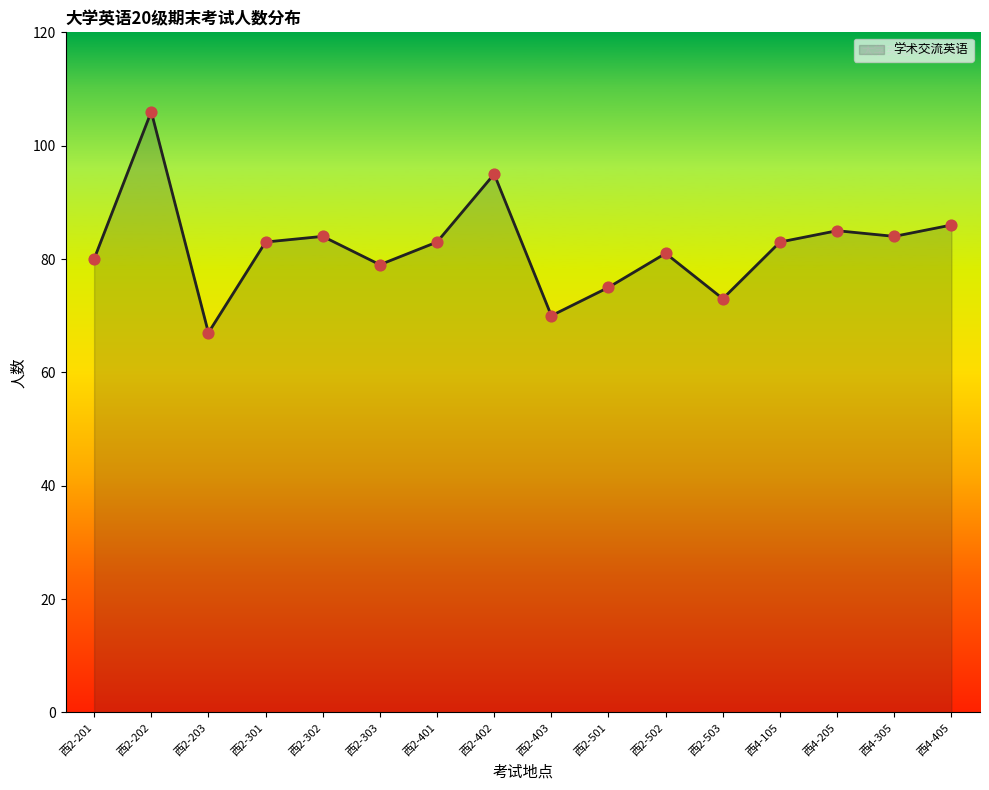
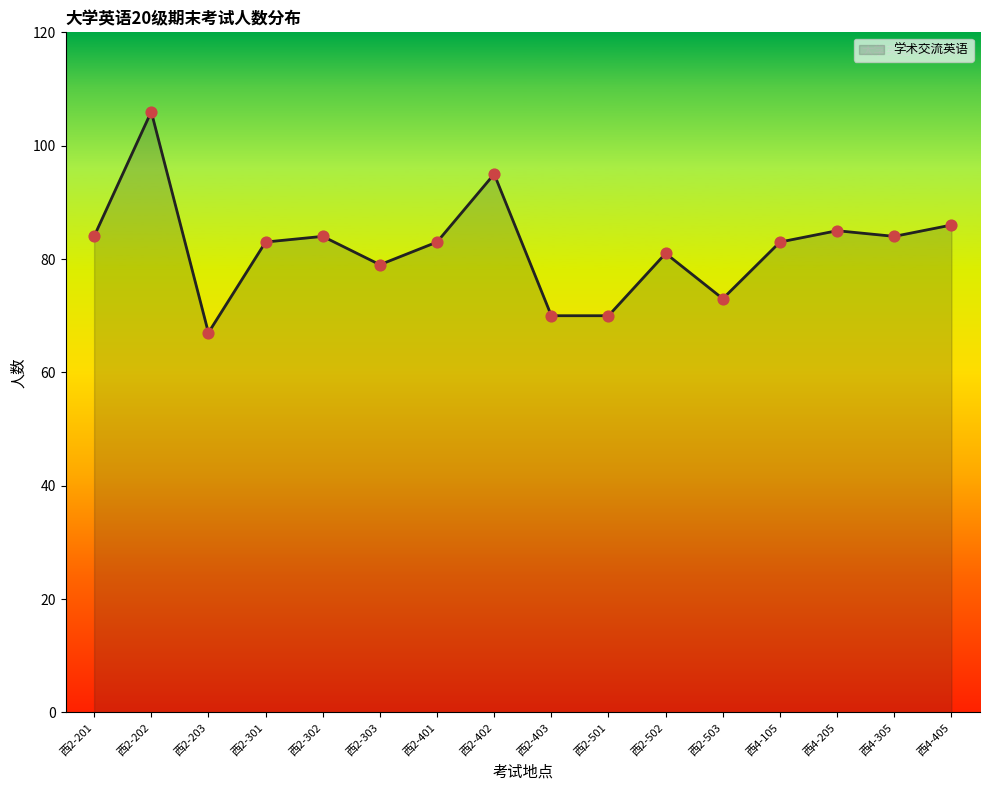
西2-201: 80 -> 84
西2-501: 75 -> 70
